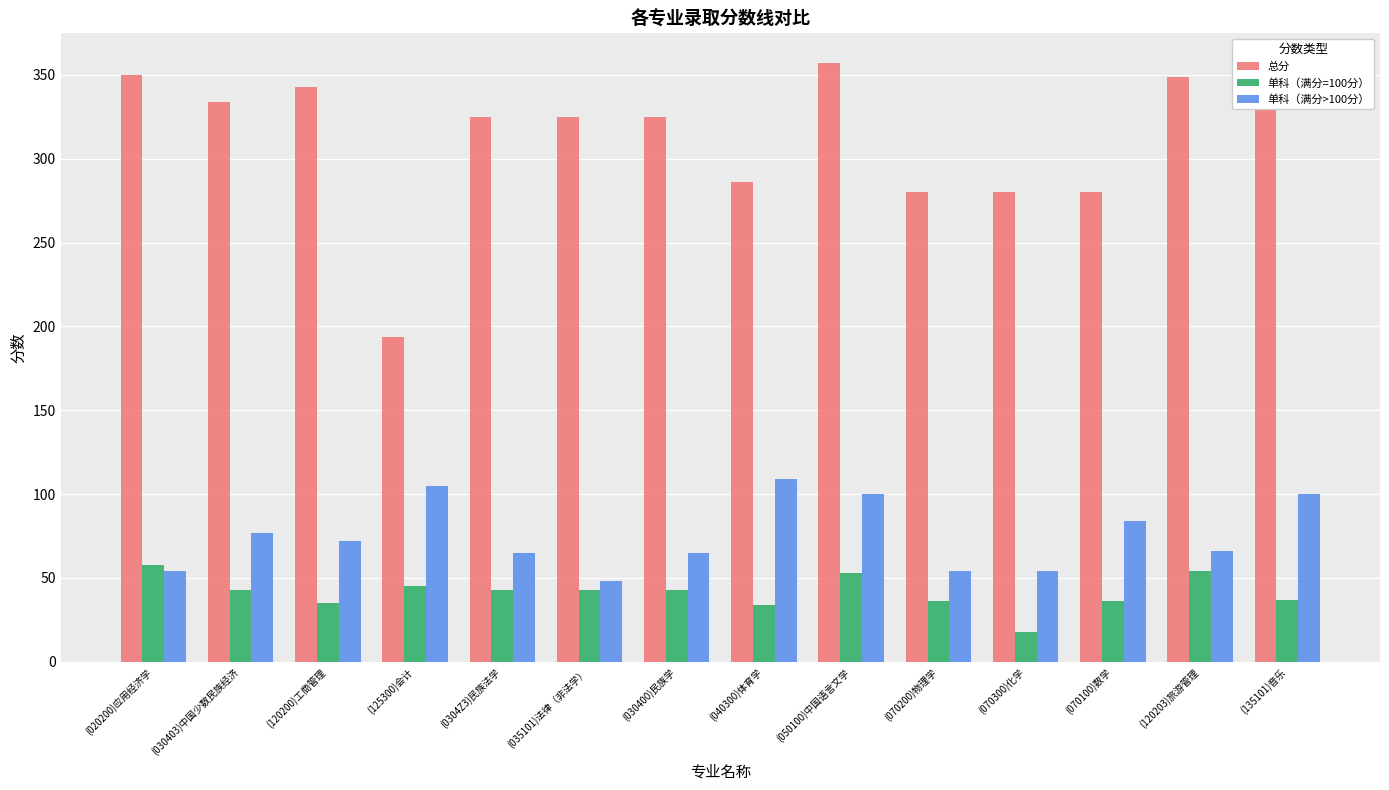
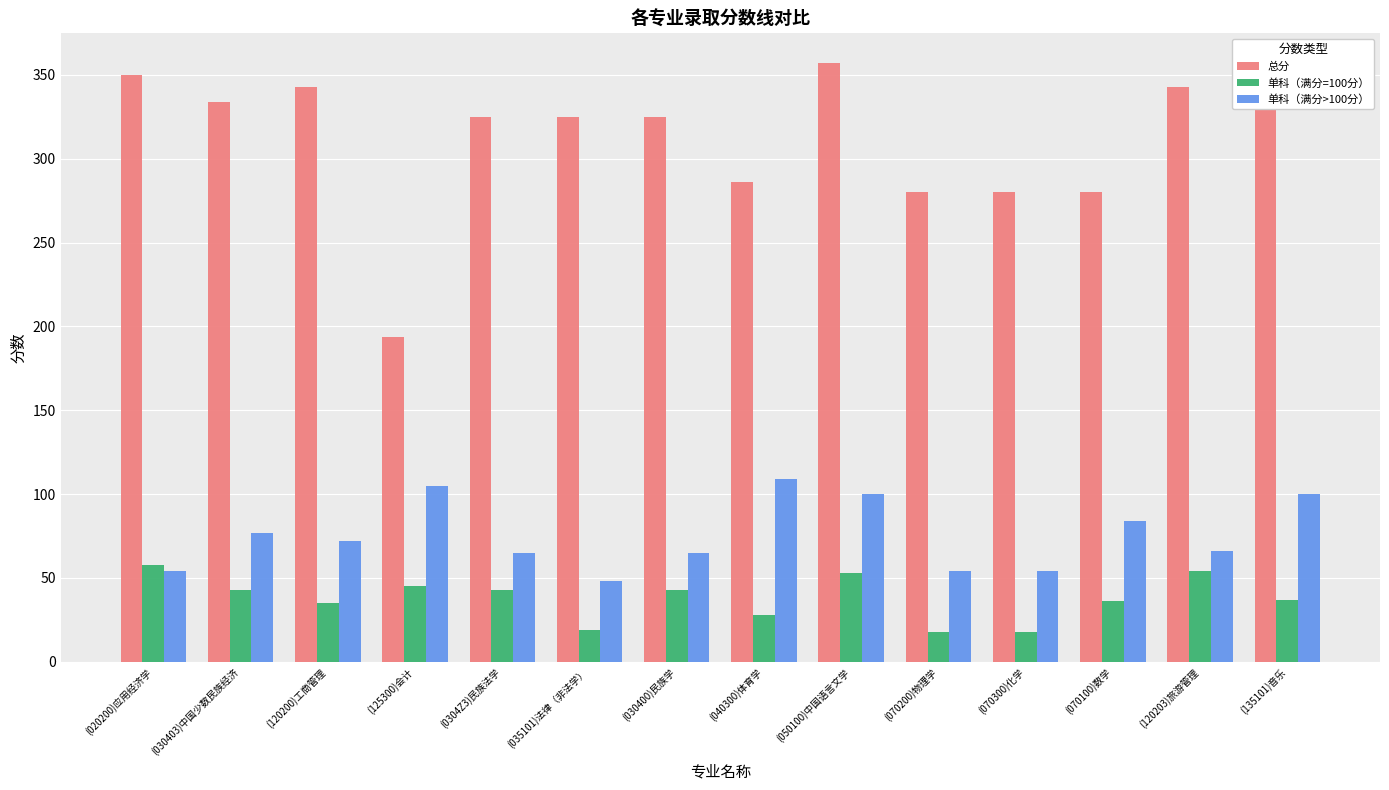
单科（满分=100分）, (035101)法律（非法学）: 43 -> 19
单科（满分=100分）, (040300)体育学: 34 -> 28
单科（满分=100分）, (070200)物理学: 36 -> 18
总分, (120203)旅游管理: 349 -> 343
